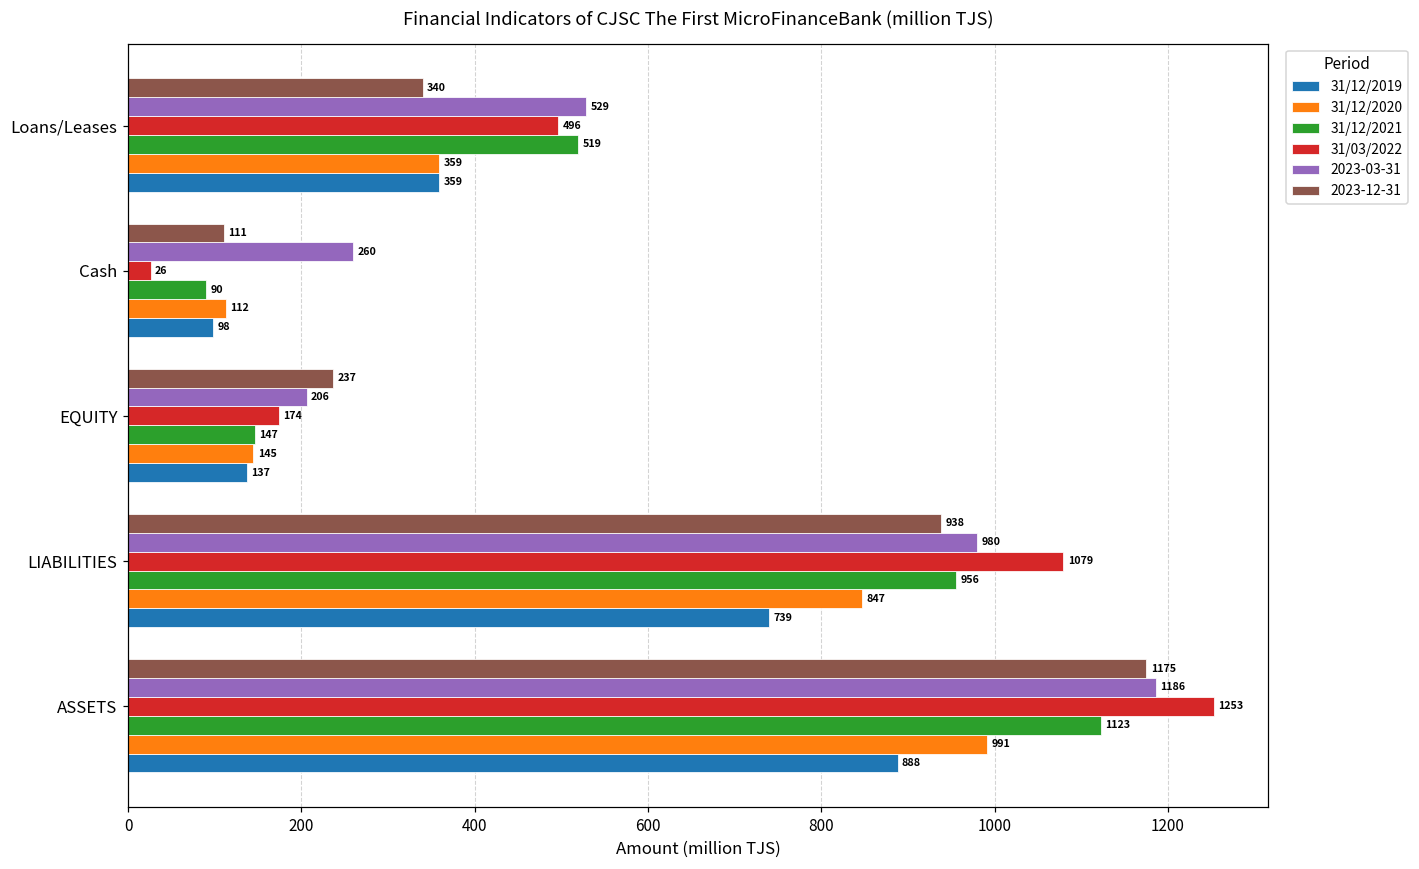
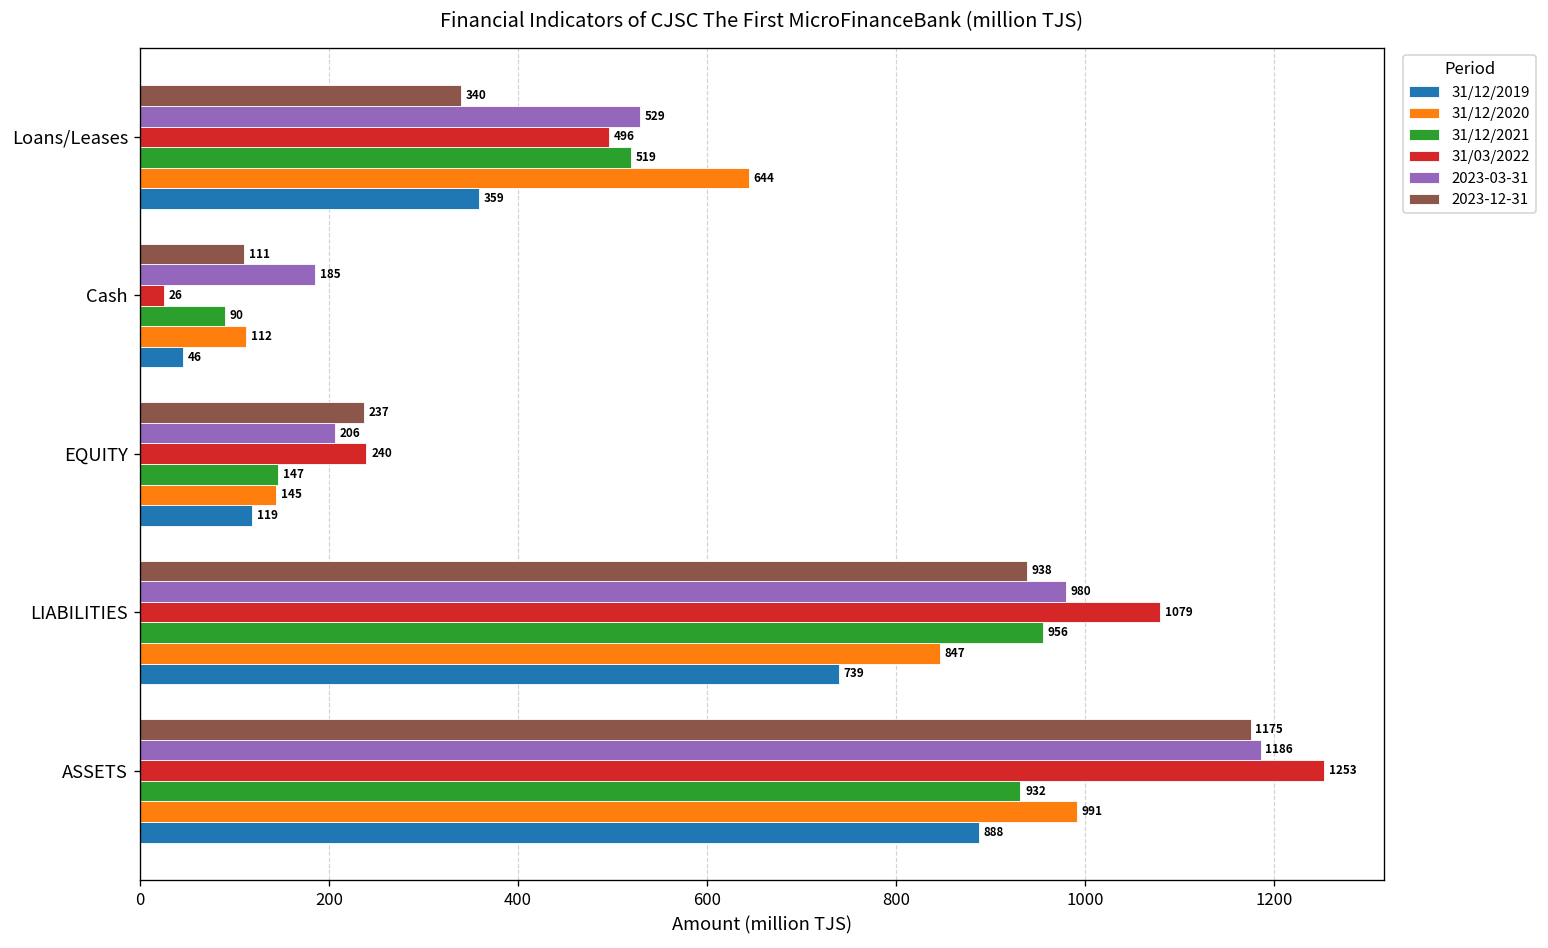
31/12/2020, Loans/Leases: 359 -> 644
2023-03-31, Cash: 260 -> 185
31/12/2019, Cash: 98 -> 46
31/03/2022, EQUITY: 174 -> 240
31/12/2019, EQUITY: 137 -> 119
31/12/2021, ASSETS: 1123 -> 932
